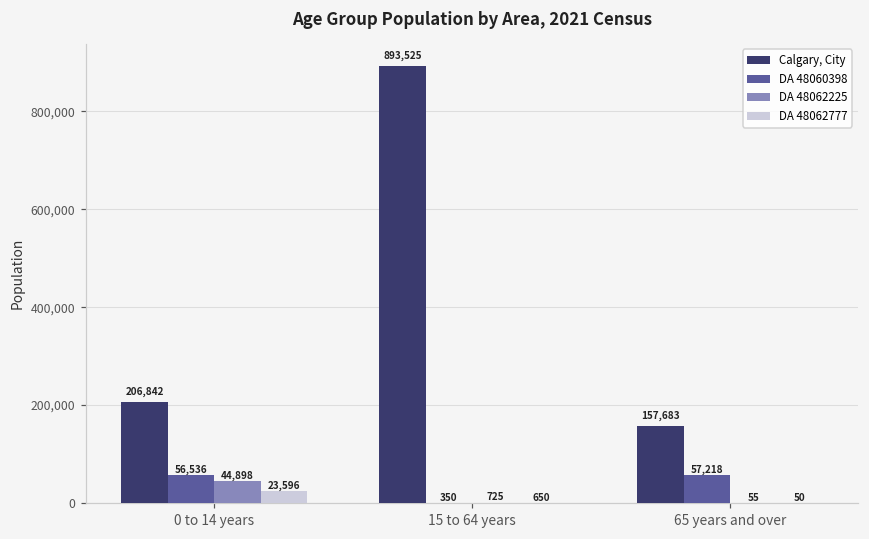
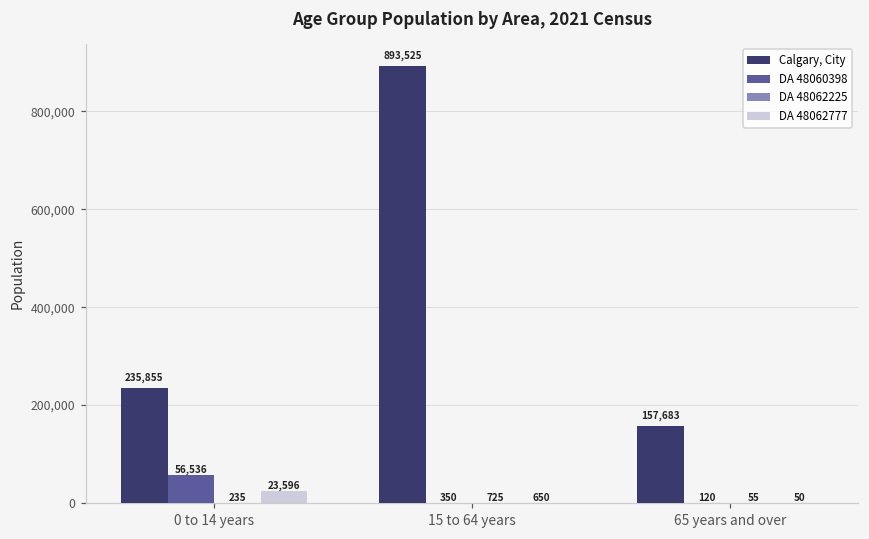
Calgary, City, 0 to 14 years: 206,842 -> 235,855
DA 48062225, 0 to 14 years: 44,898 -> 235
DA 48060398, 65 years and over: 57,218 -> 120
